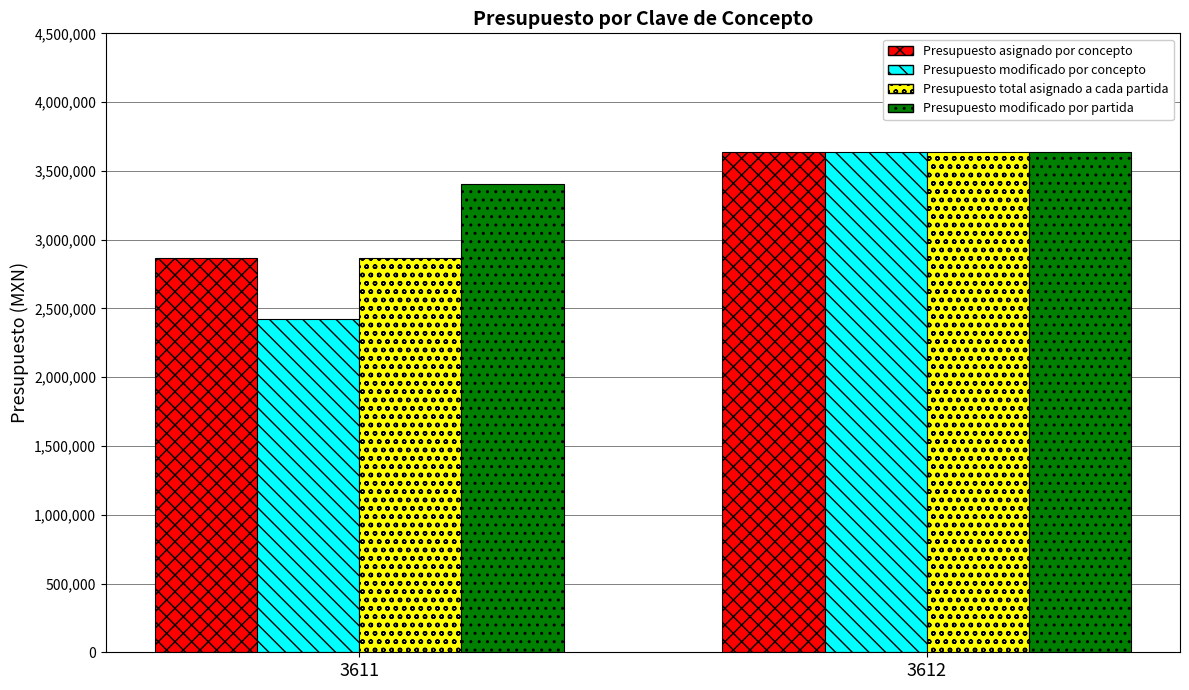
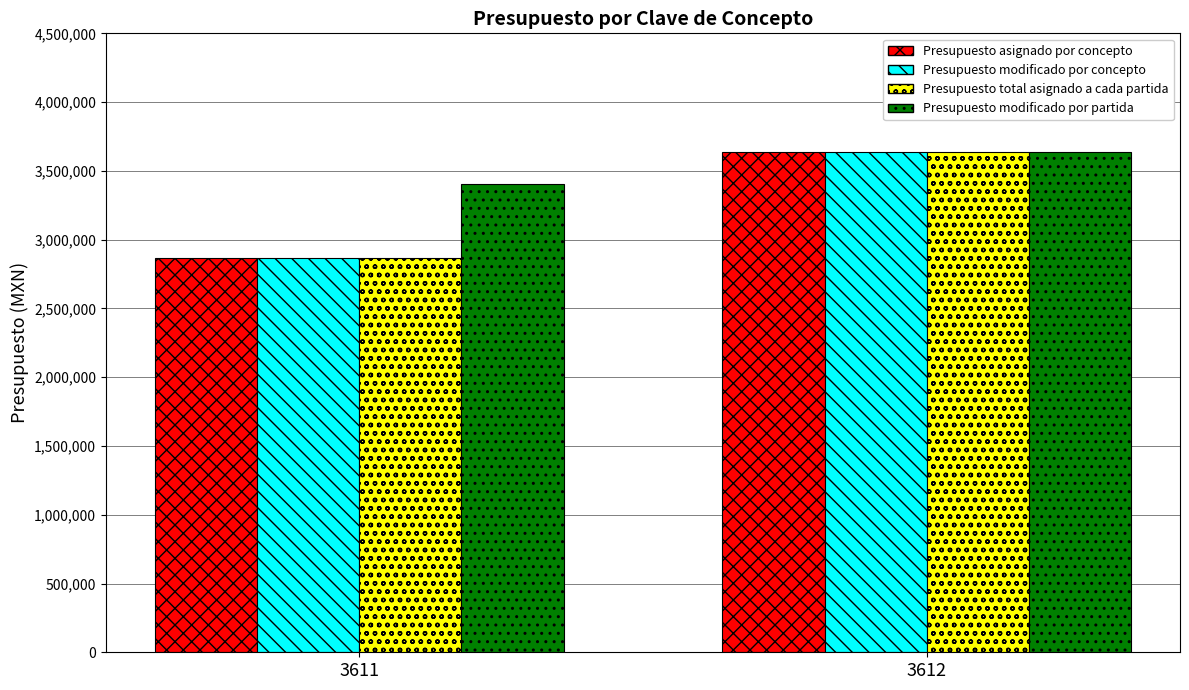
Presupuesto modificado por concepto, 3611: 2,420,000 -> 2,870,000
